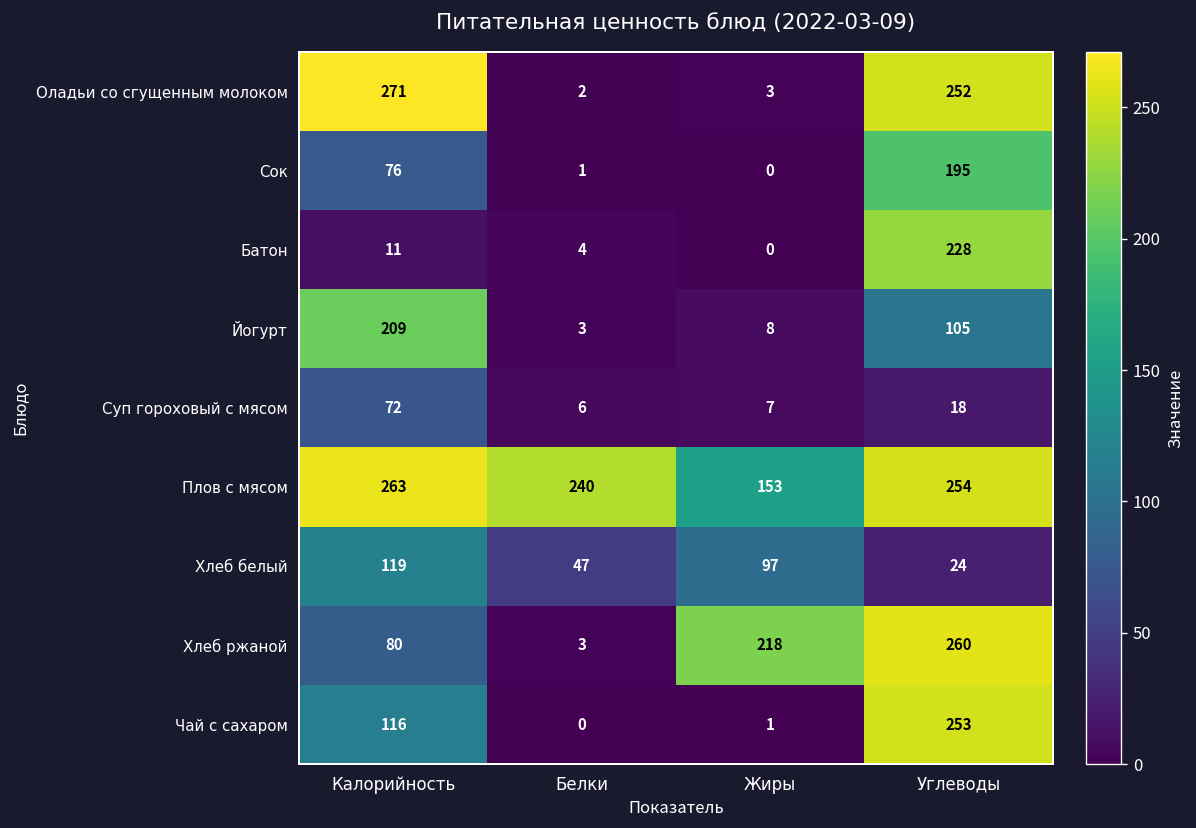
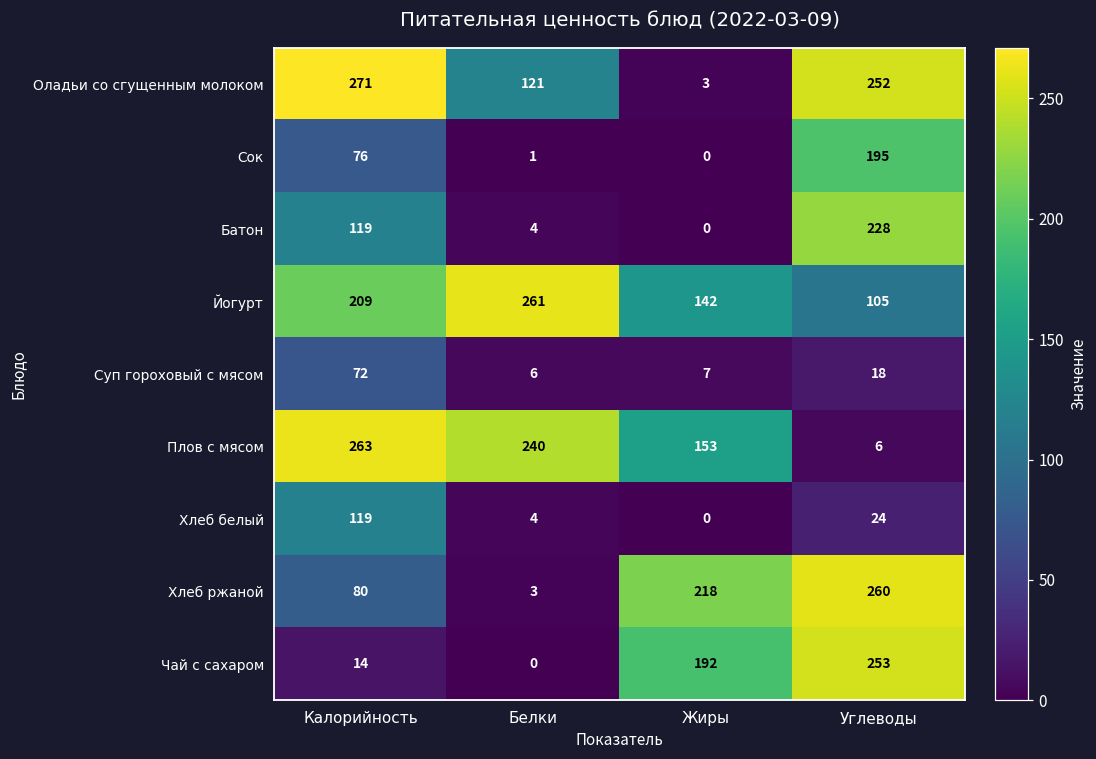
Оладьи со сгущенным молоком, Белки: 2 -> 121
Батон, Калорийность: 11 -> 119
Йогурт, Белки: 3 -> 261
Йогурт, Жиры: 8 -> 142
Плов с мясом, Углеводы: 254 -> 6
Хлеб белый, Белки: 47 -> 4
Хлеб белый, Жиры: 97 -> 0
Чай с сахаром, Калорийность: 116 -> 14
Чай с сахаром, Жиры: 1 -> 192
